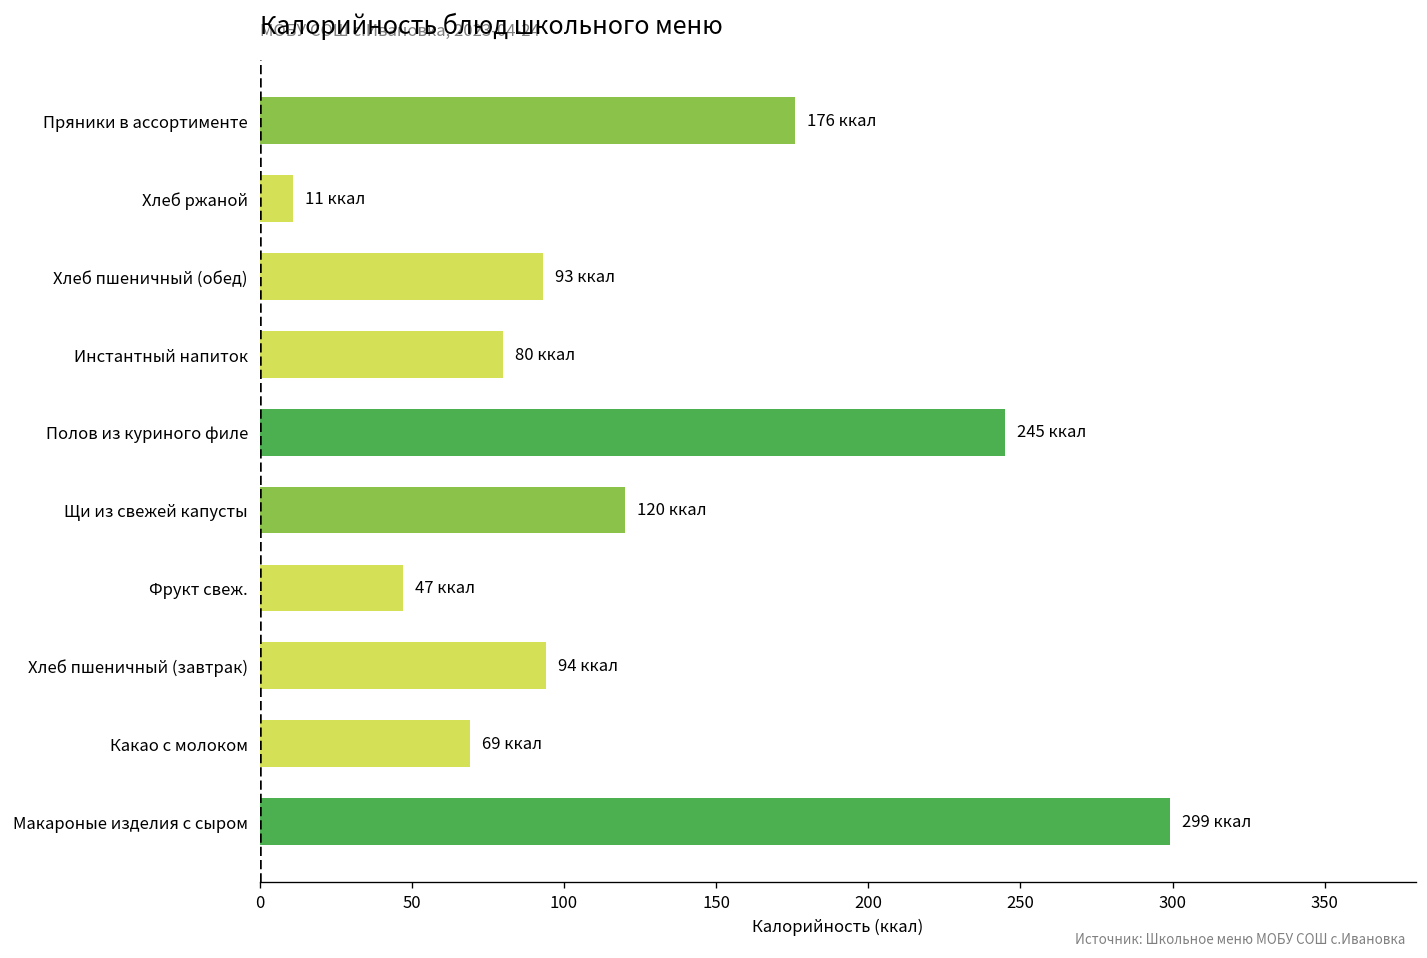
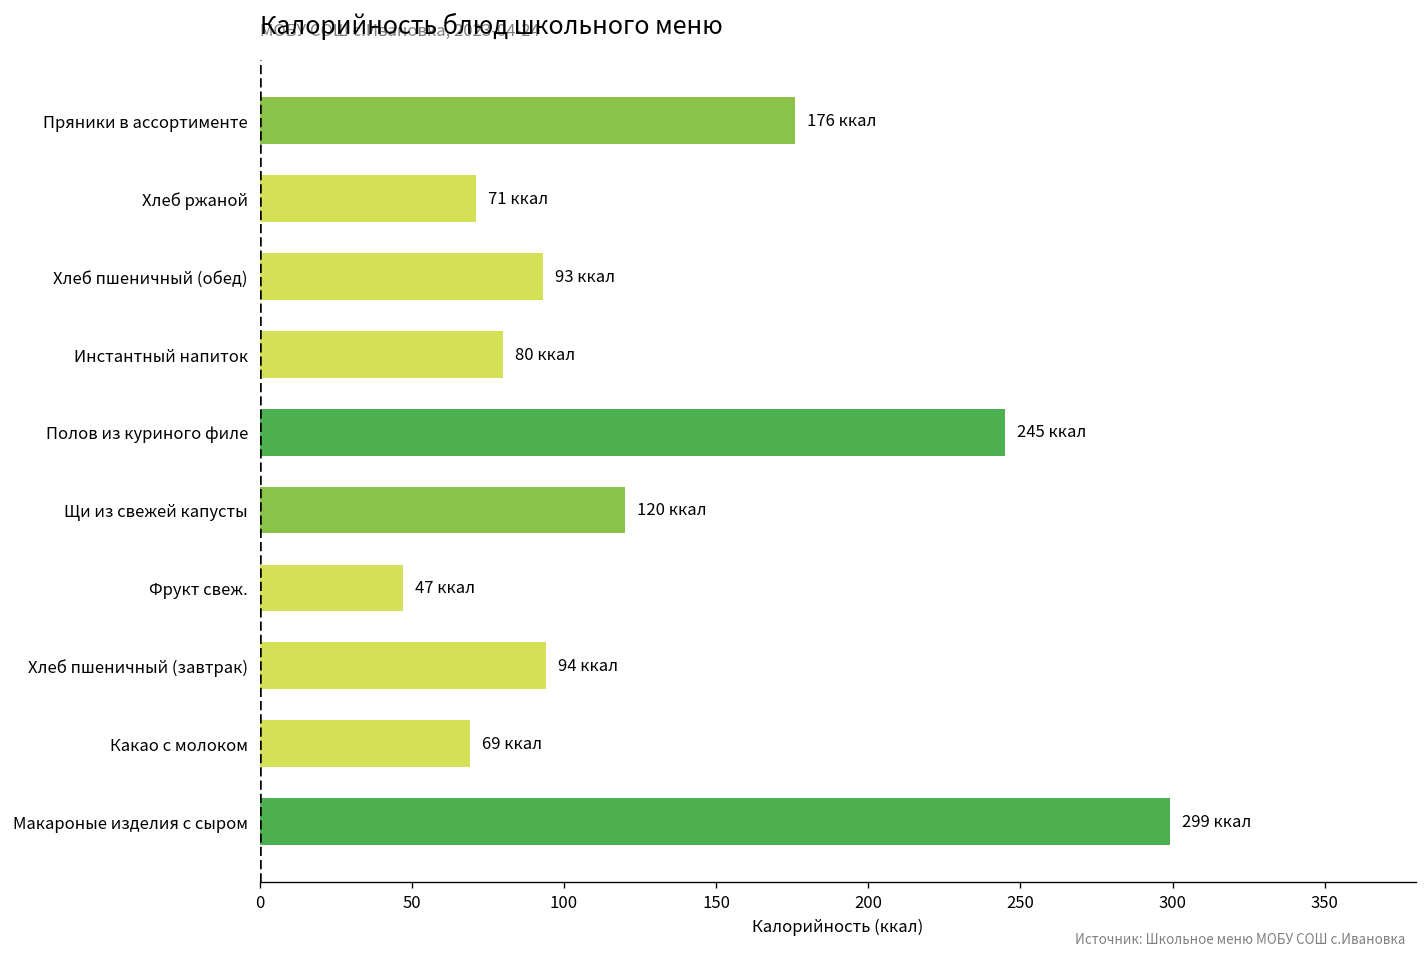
Хлеб ржаной: 11 -> 71
